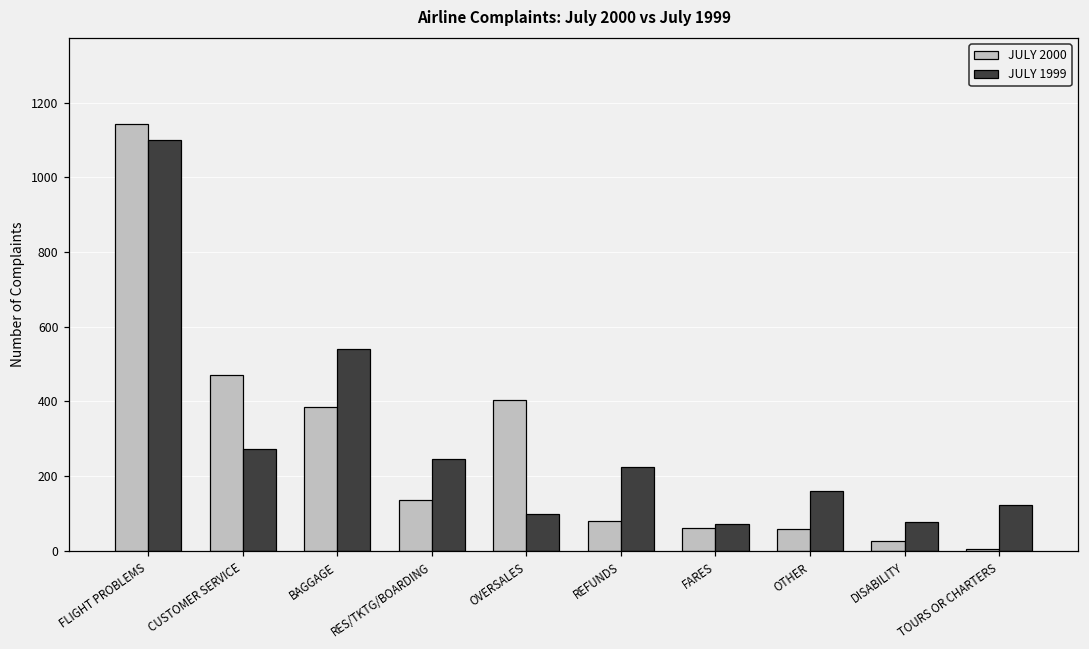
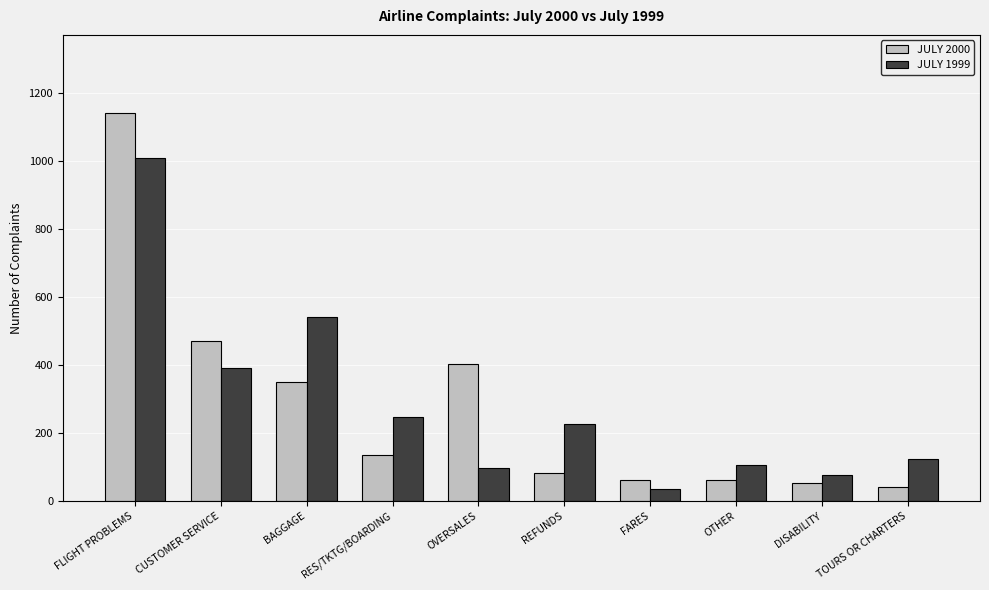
JULY 1999, FLIGHT PROBLEMS: 1100 -> 1010
JULY 1999, CUSTOMER SERVICE: 270 -> 390
JULY 2000, BAGGAGE: 380 -> 350
JULY 1999, FARES: 70 -> 30
JULY 1999, OTHER: 160 -> 110
JULY 2000, DISABILITY: 30 -> 50
JULY 2000, TOURS OR CHARTERS: 10 -> 40
